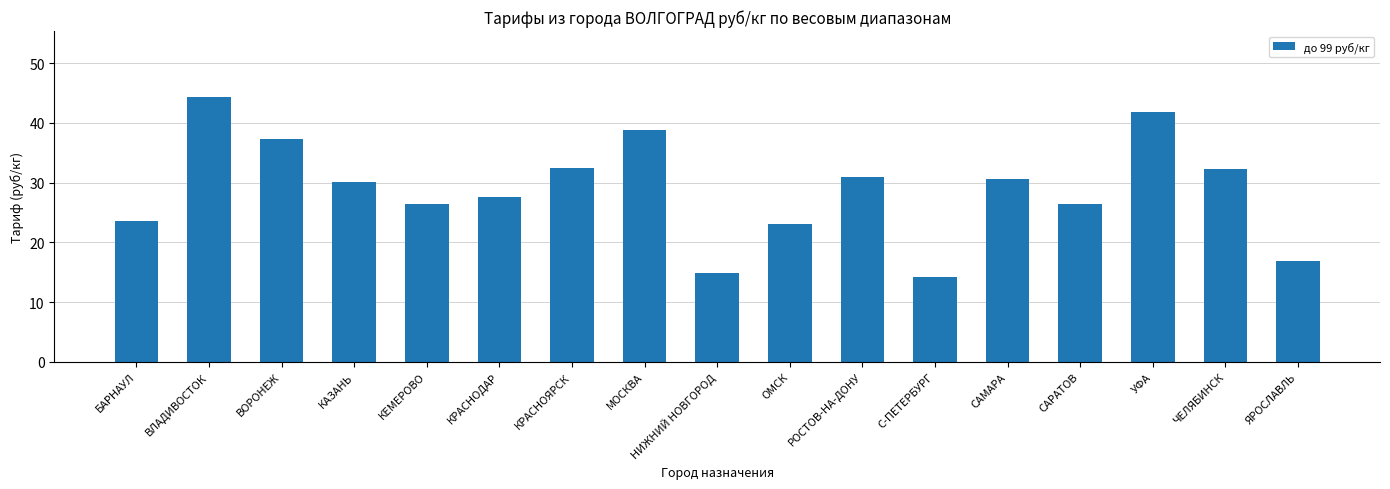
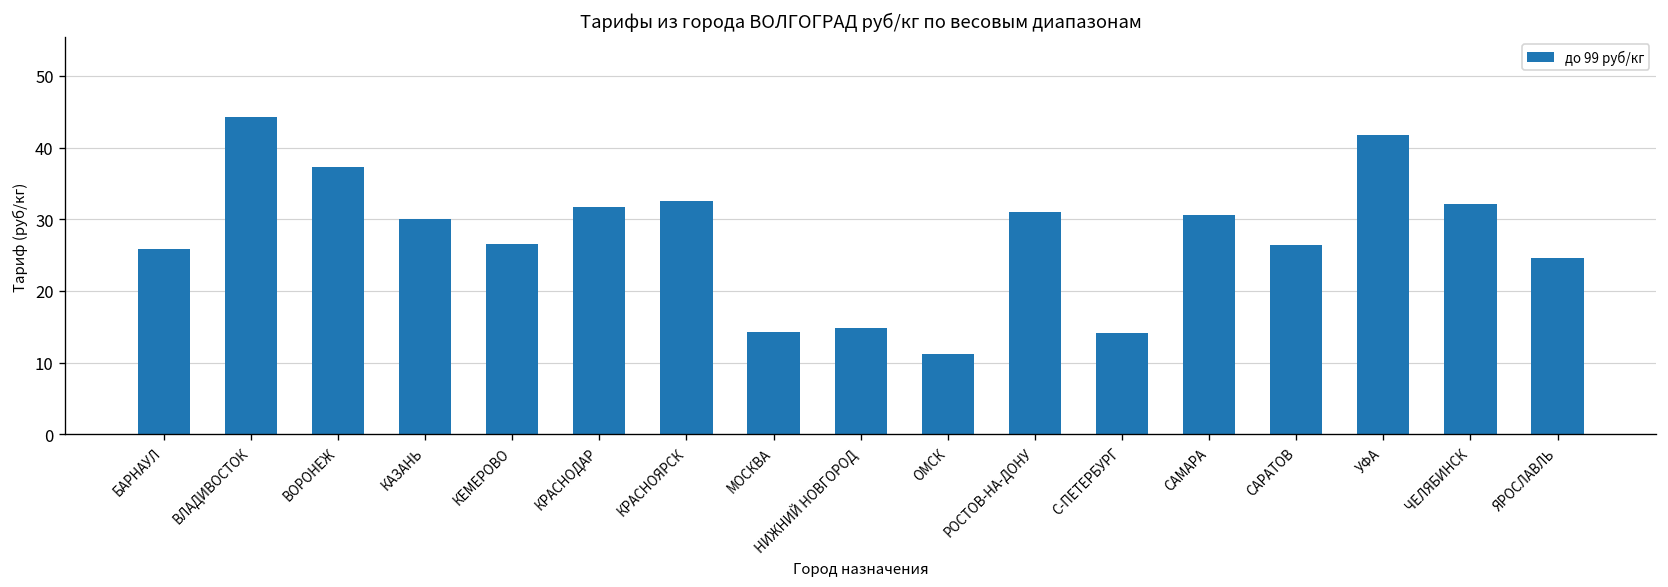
БАРНАУЛ: 24 -> 26
КРАСНОДАР: 28 -> 32
МОСКВА: 39 -> 14
ОМСК: 23 -> 11
ЯРОСЛАВЛЬ: 17 -> 25
